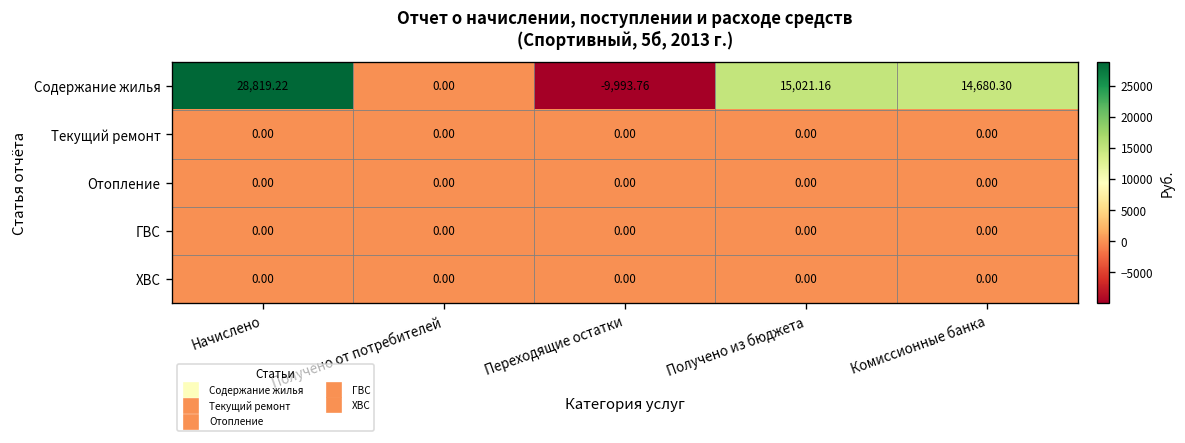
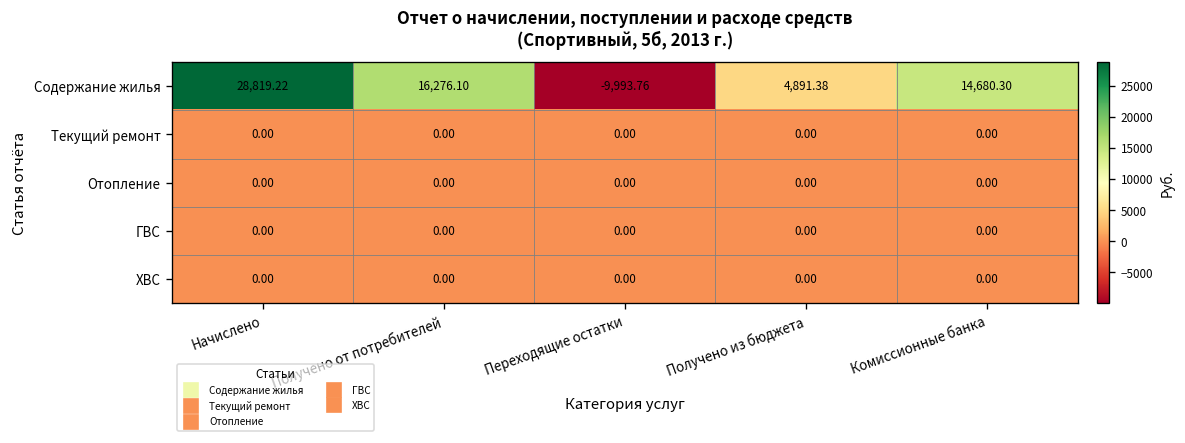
Содержание жилья, Получено от потребителей: 0.00 -> 16,276.10
Содержание жилья, Получено из бюджета: 15,021.16 -> 4,891.38
